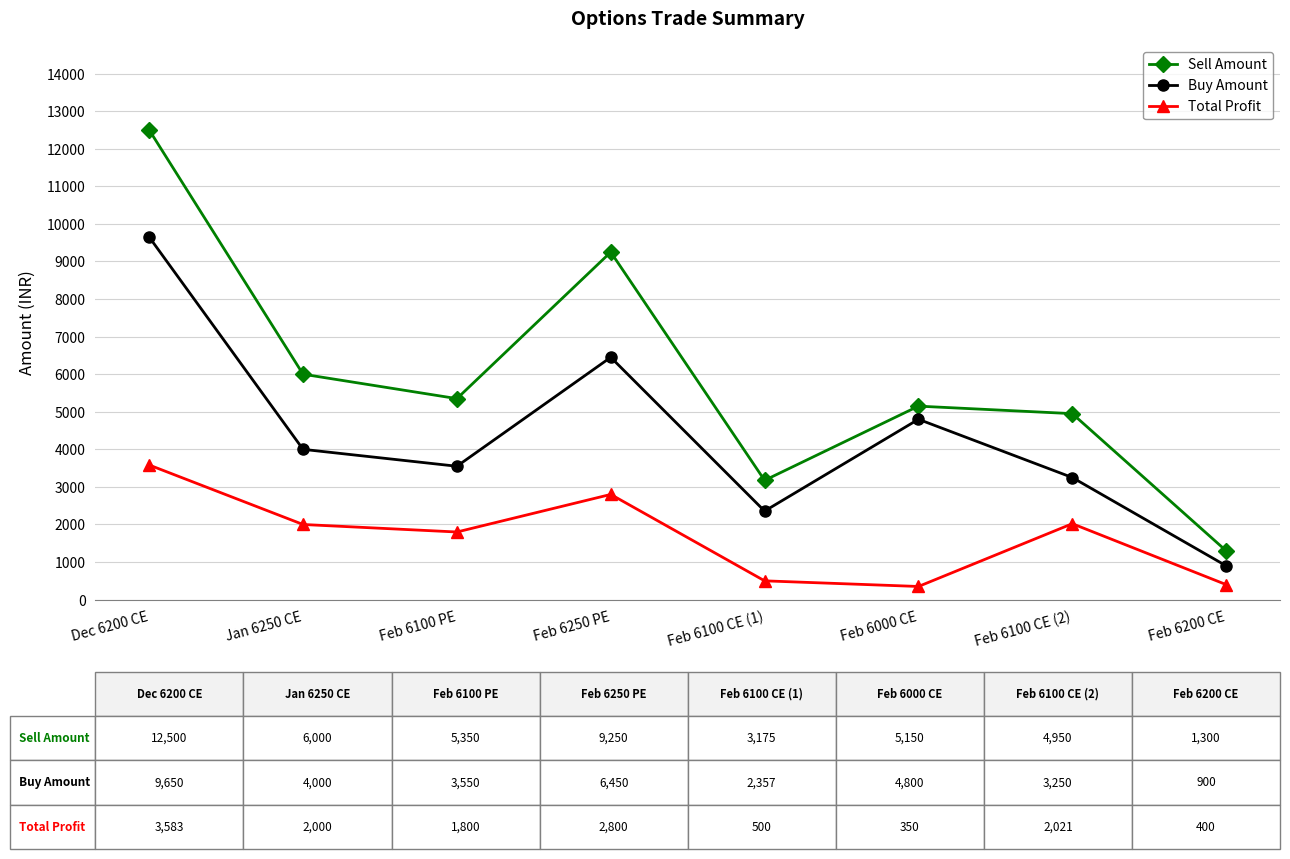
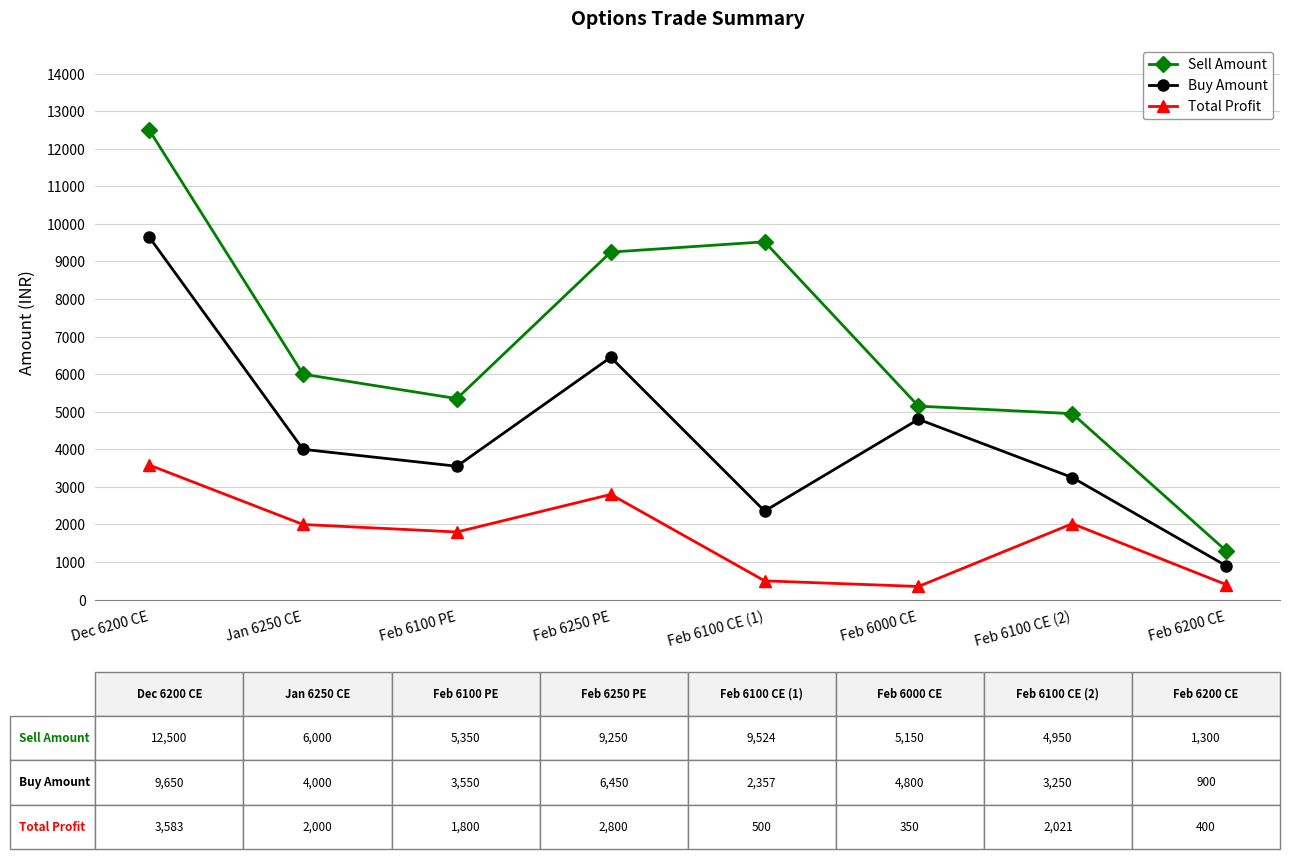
Sell Amount, Feb 6100 CE (1): 3,175 -> 9,524
